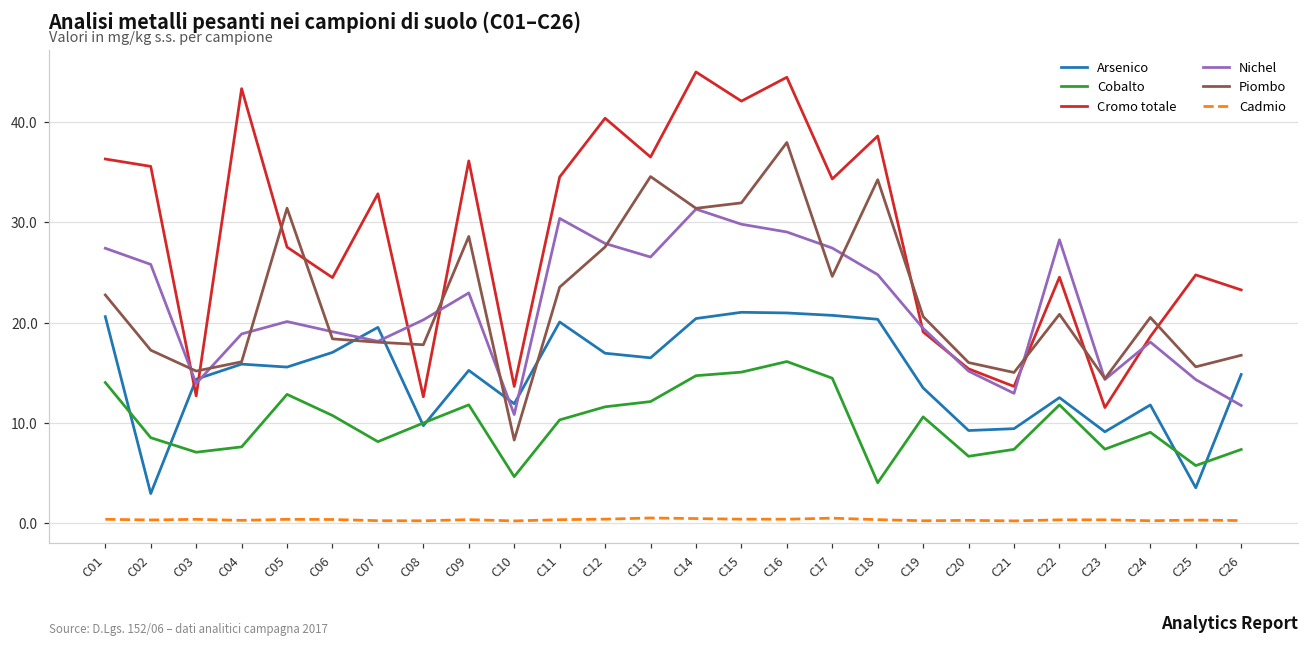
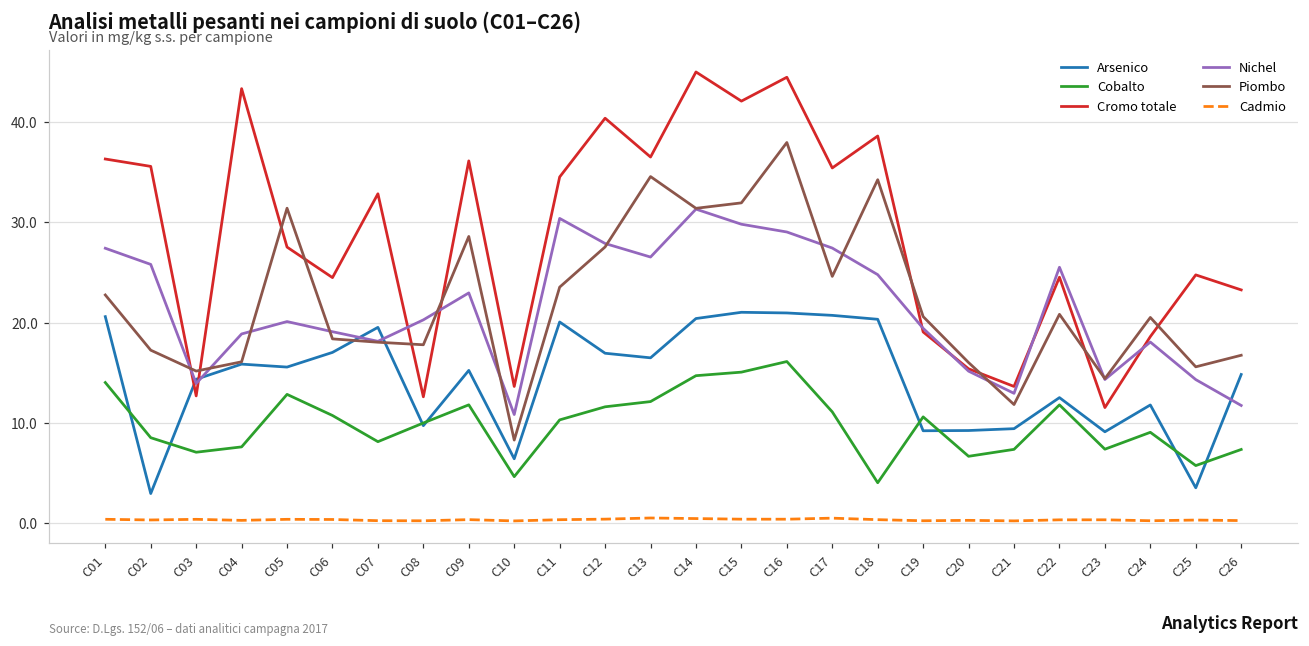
Arsenico, C10: 12 -> 6
Cobalto, C17: 14 -> 11
Cromo totale, C17: 34 -> 35
Arsenico, C19: 13 -> 9
Piombo, C21: 15 -> 12
Nichel, C22: 28 -> 26
